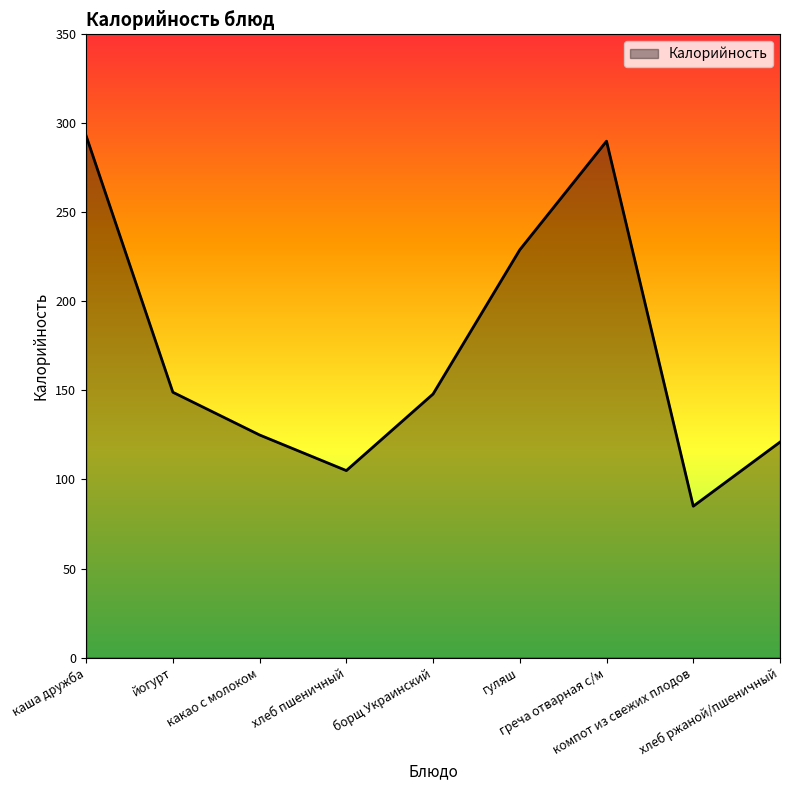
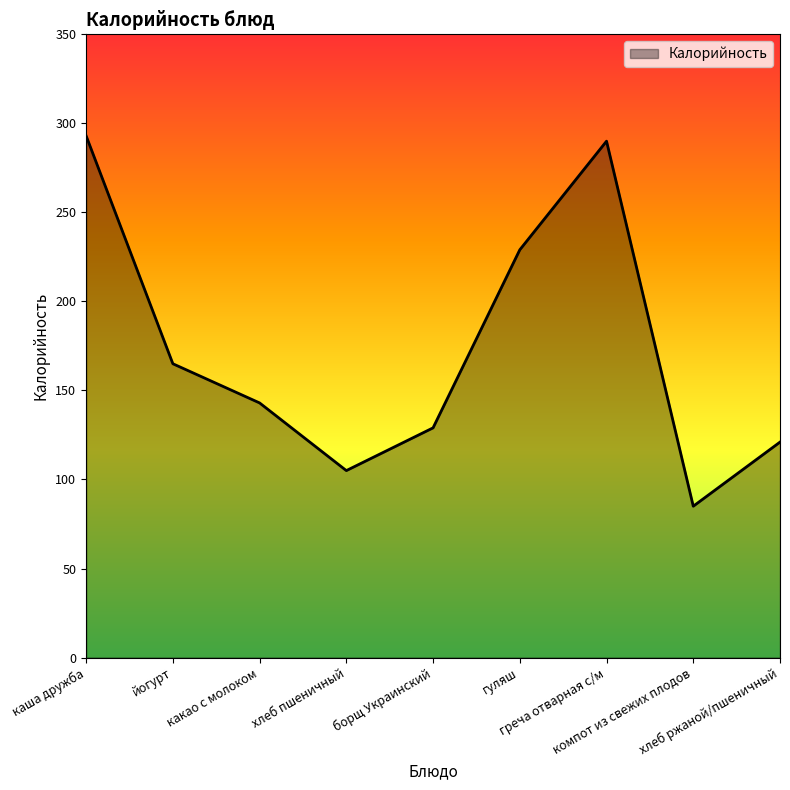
йогурт: 149 -> 165
какао с молоком: 125 -> 143
борщ Украинский: 148 -> 129
